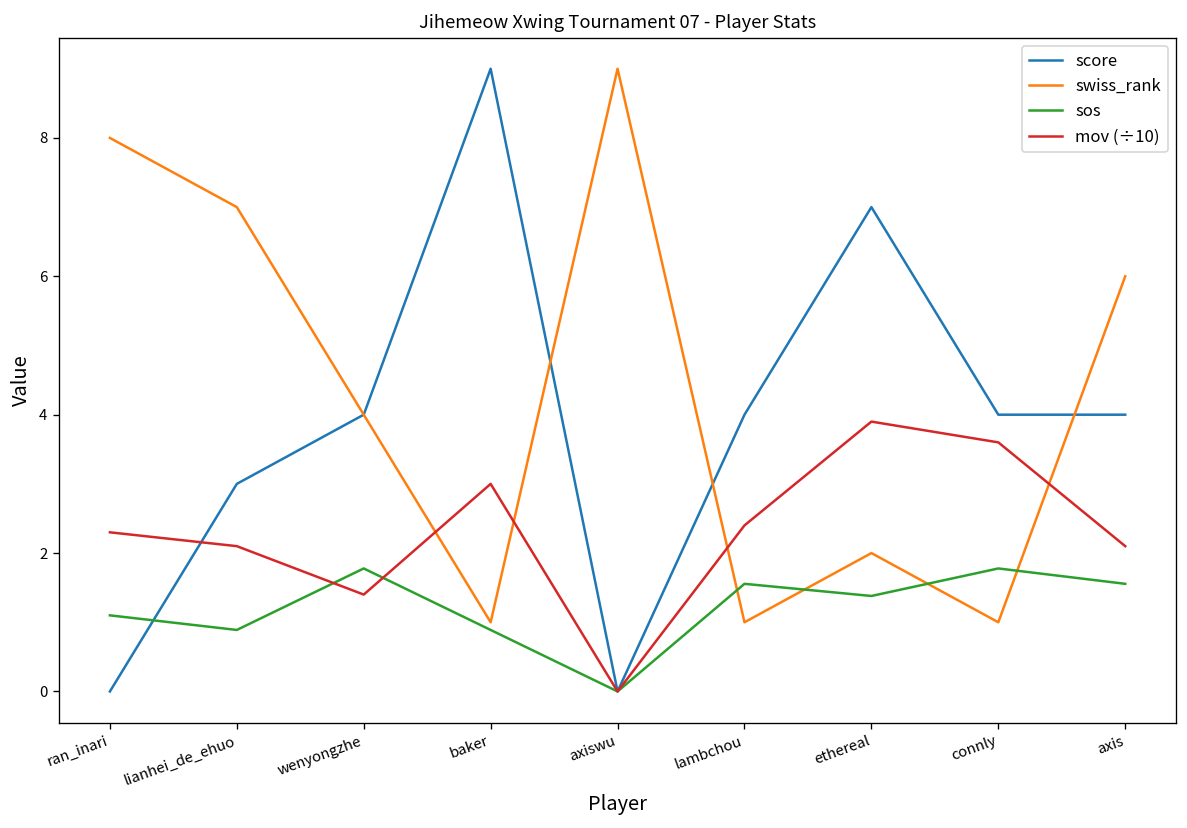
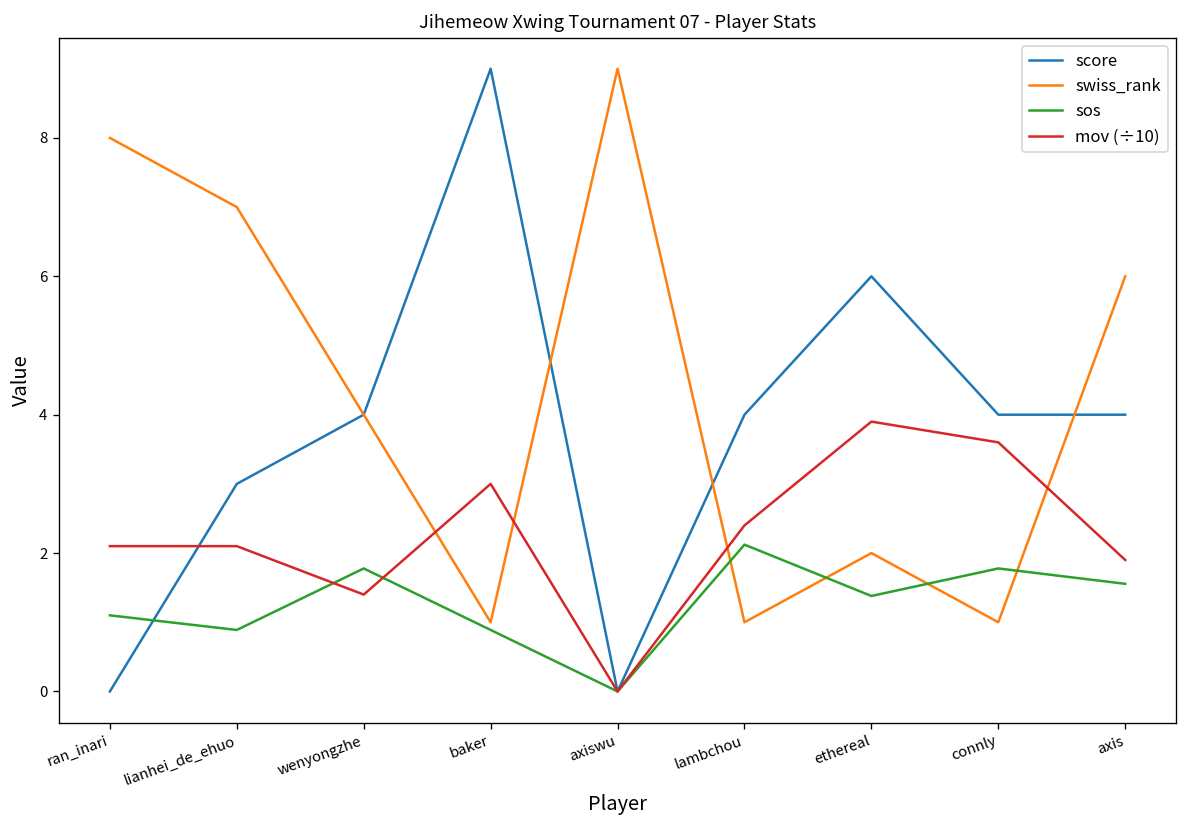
mov (÷10), ran_inari: 2.3 -> 2.1
sos, lambchou: 1.6 -> 2.1
score, ethereal: 7 -> 6
mov (÷10), axis: 2.1 -> 1.9
